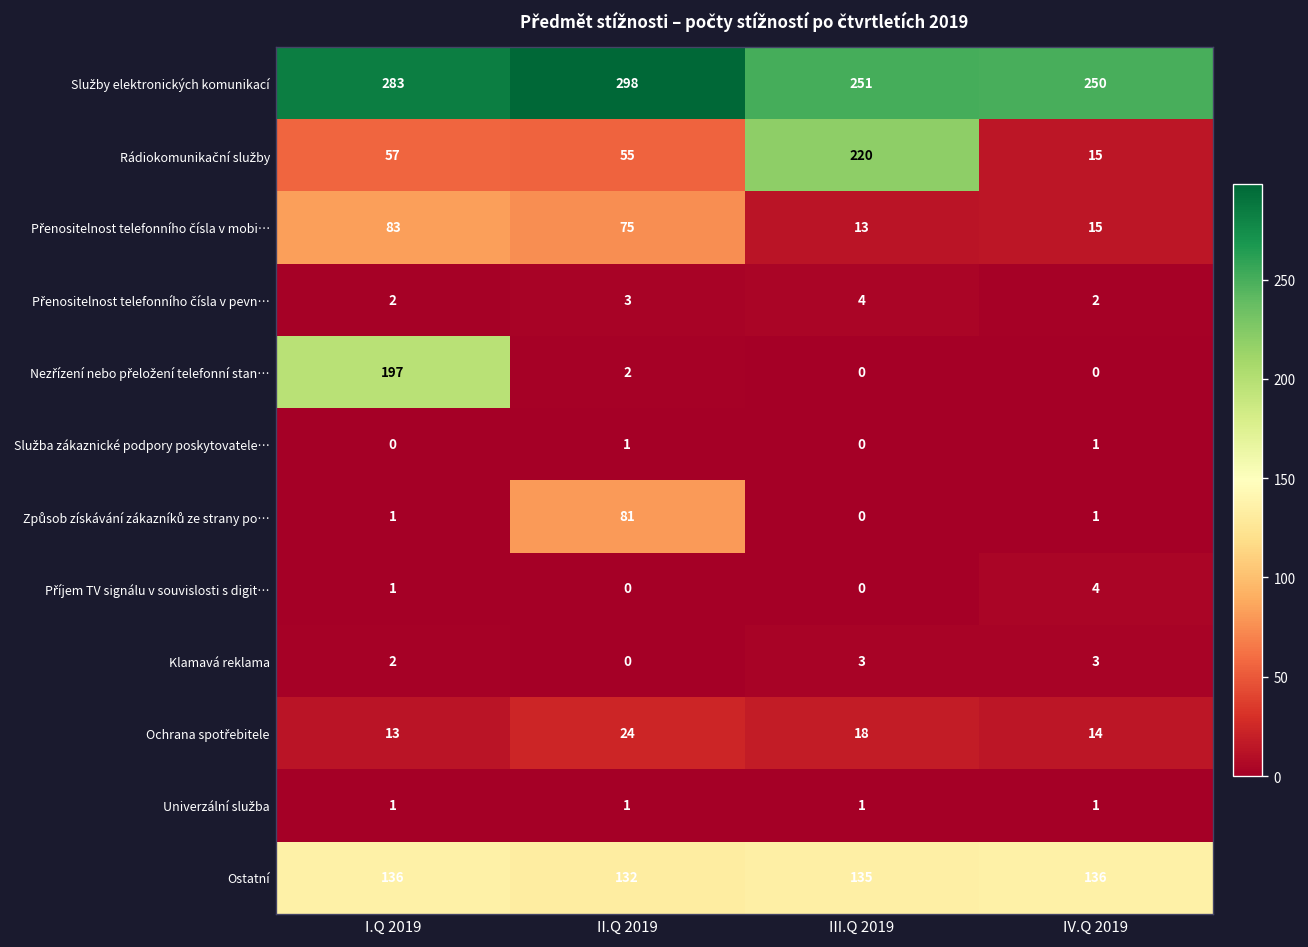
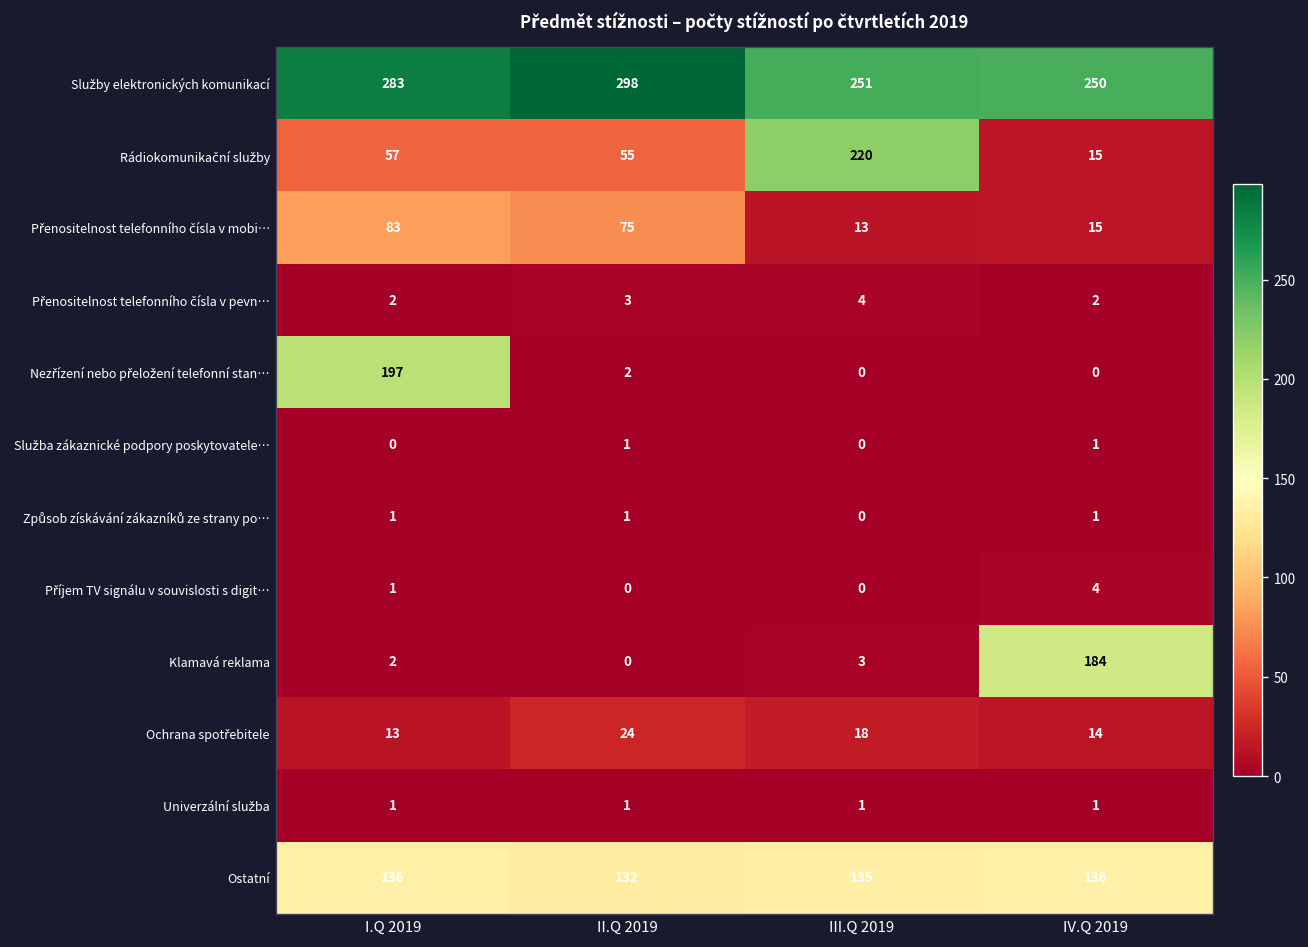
Způsob získávání zákazníků ze strany po…, II.Q 2019: 81 -> 1
Klamavá reklama, IV.Q 2019: 3 -> 184
